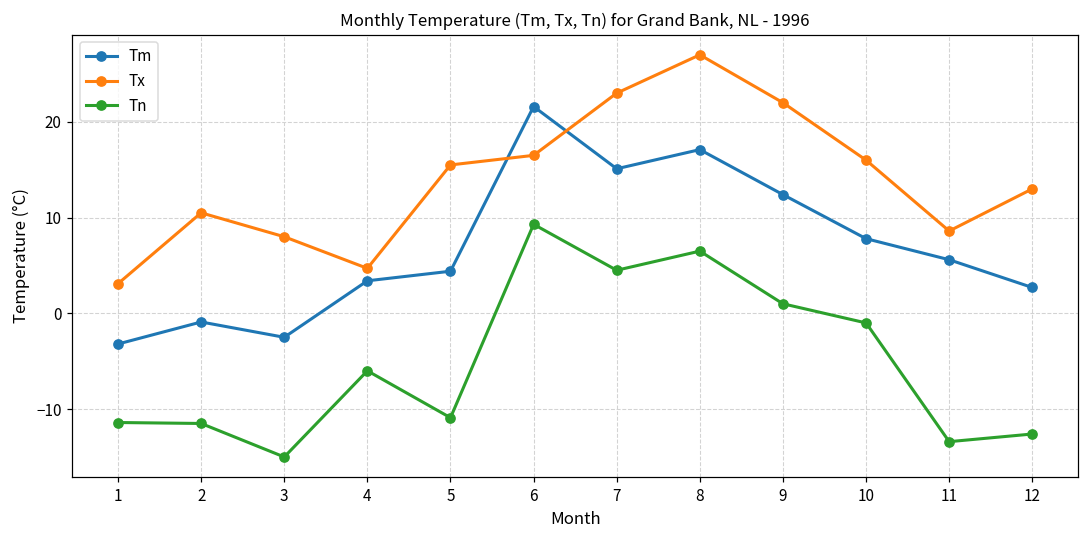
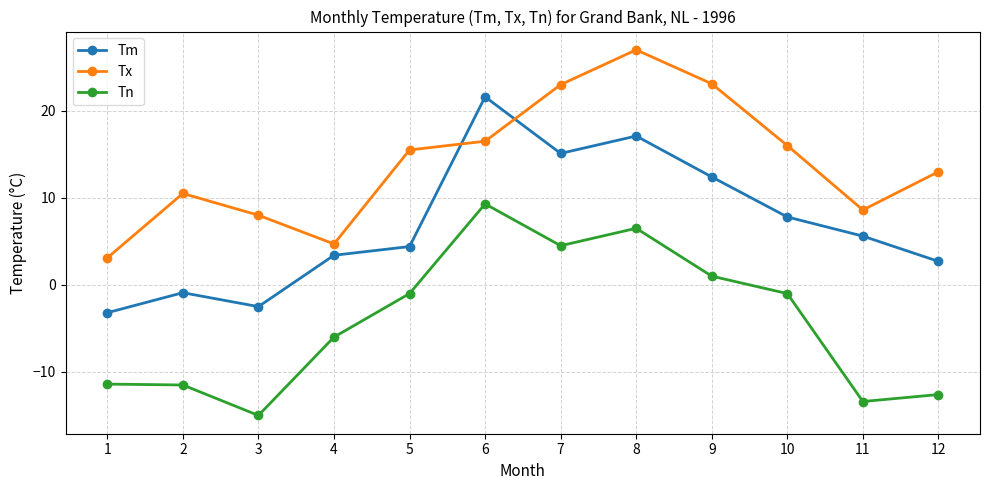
Tn, 5: -11 -> -1
Tx, 9: 22 -> 23
